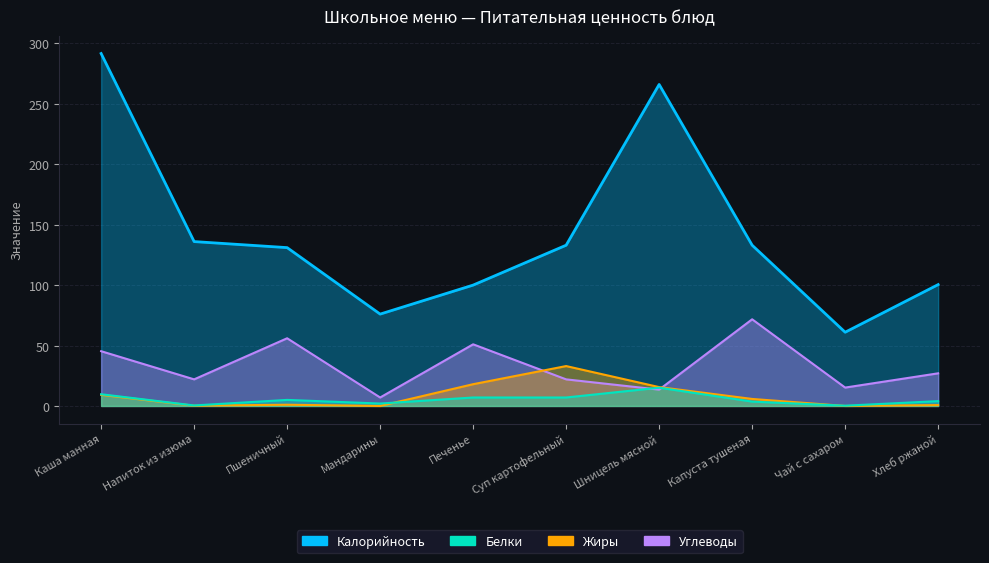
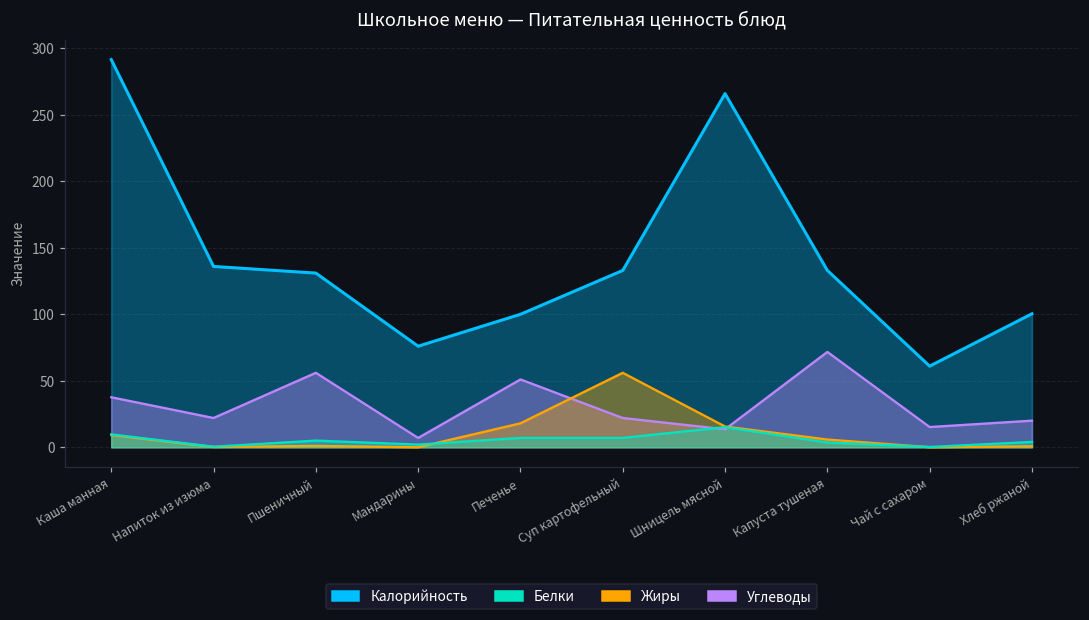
Углеводы, Каша манная: 45 -> 38
Жиры, Суп картофельный: 33 -> 56
Углеводы, Хлеб ржаной: 27 -> 20
